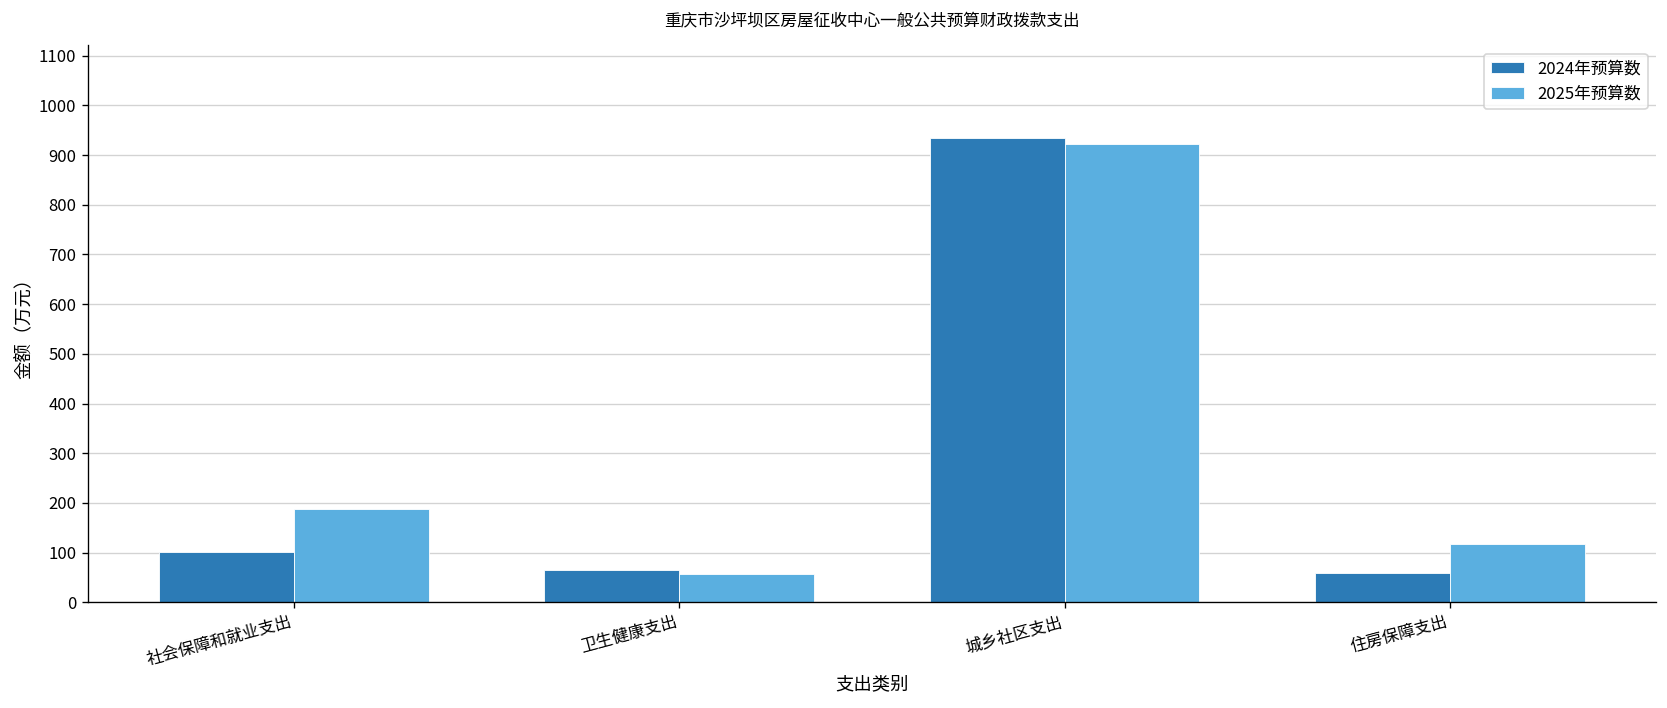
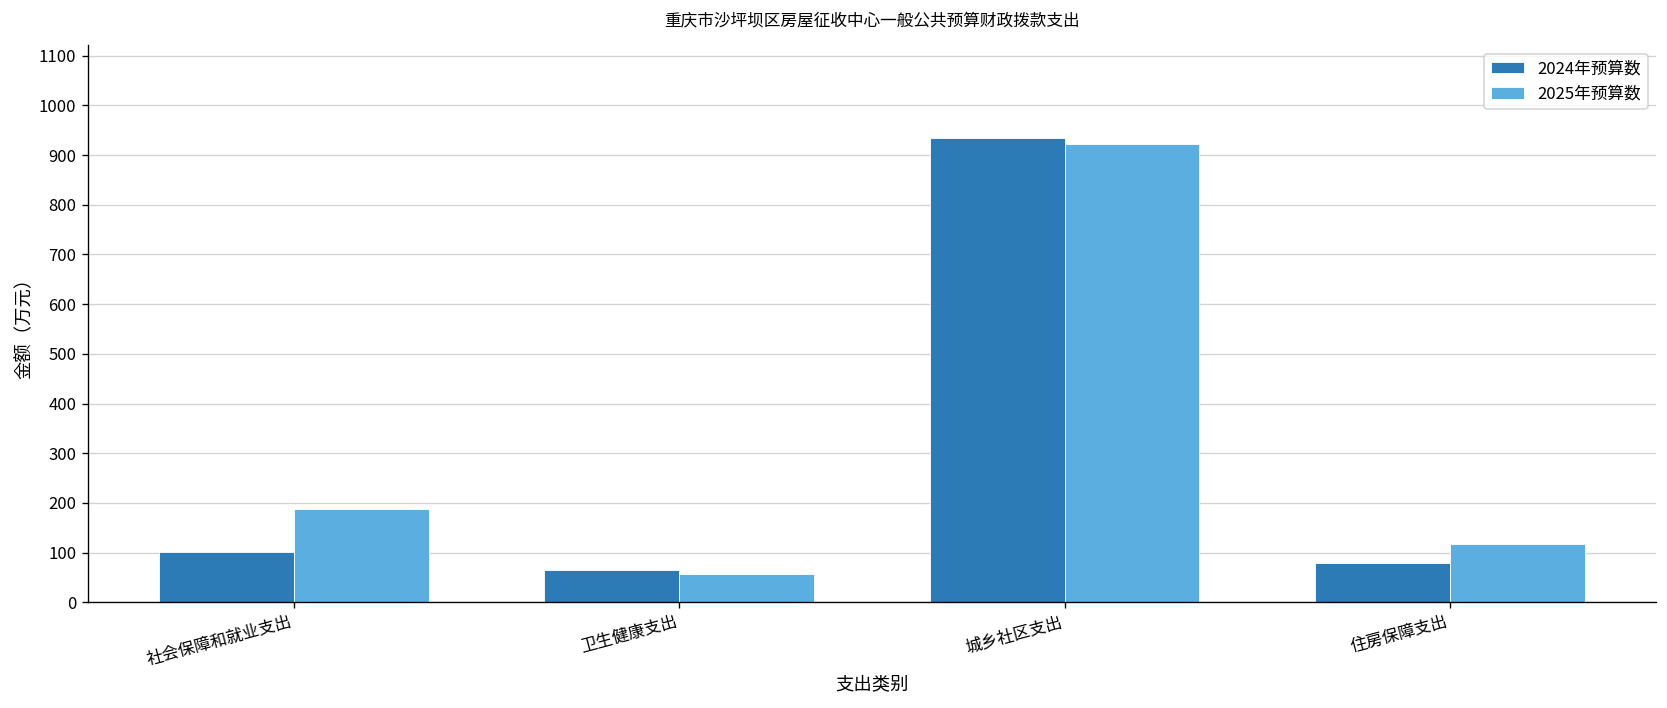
2024年预算数, 住房保障支出: 60 -> 80
